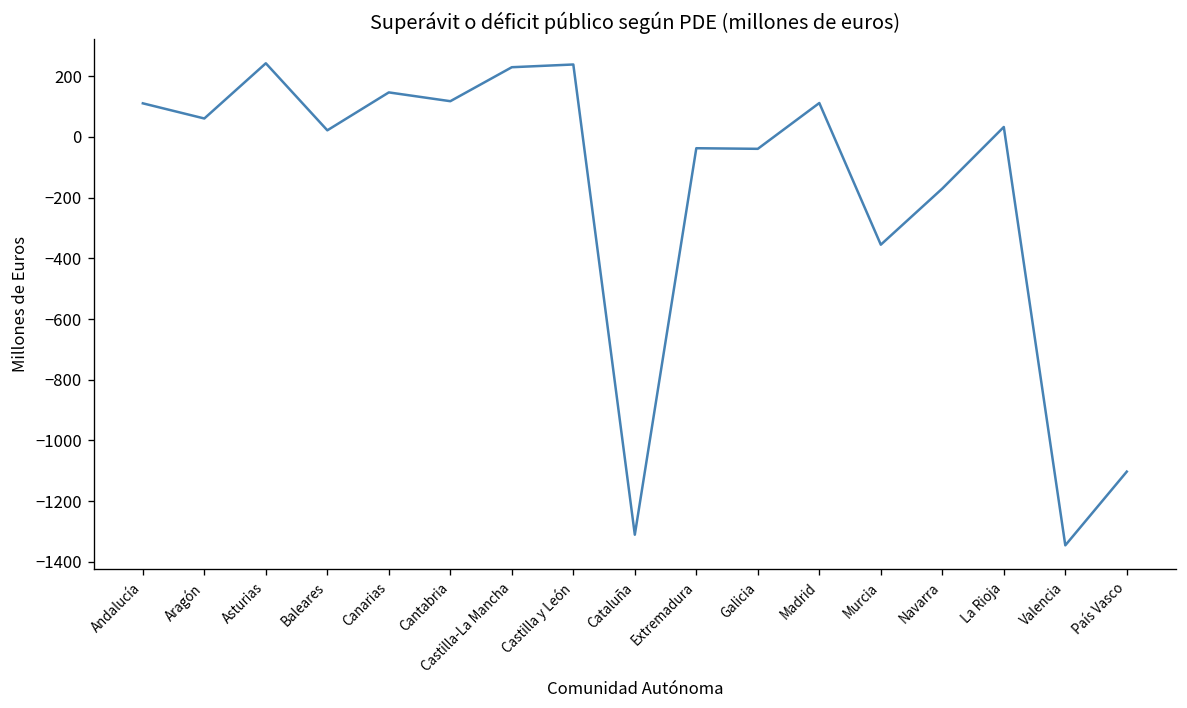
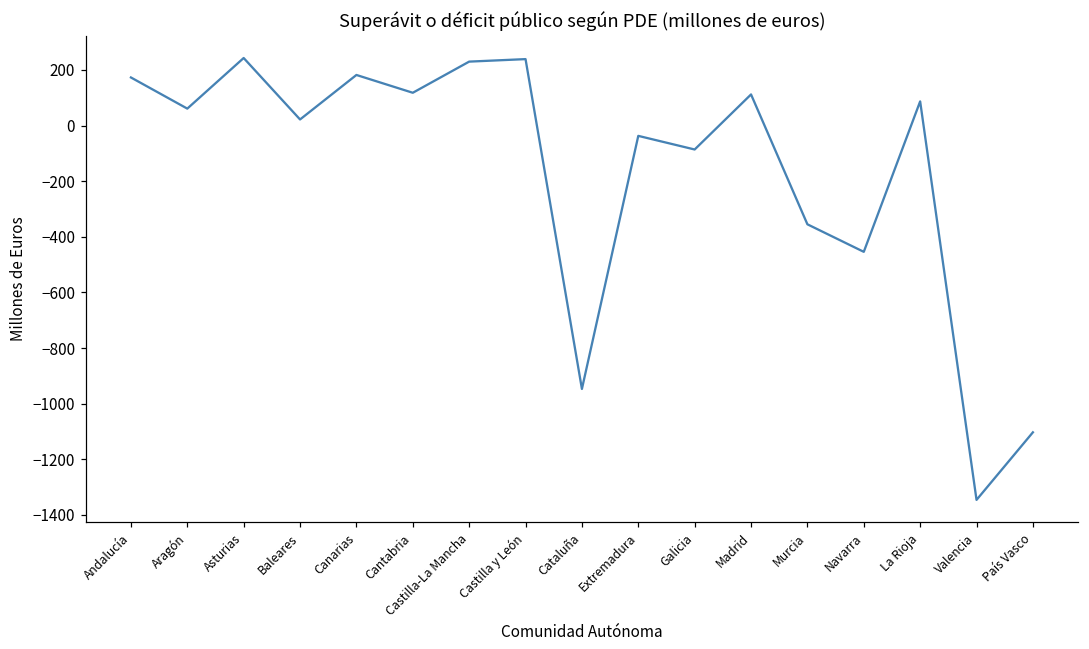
Andalucía: 110 -> 170
Canarias: 150 -> 180
Cataluña: -1310 -> -950
Galicia: -40 -> -90
Navarra: -170 -> -450
La Rioja: 30 -> 90
